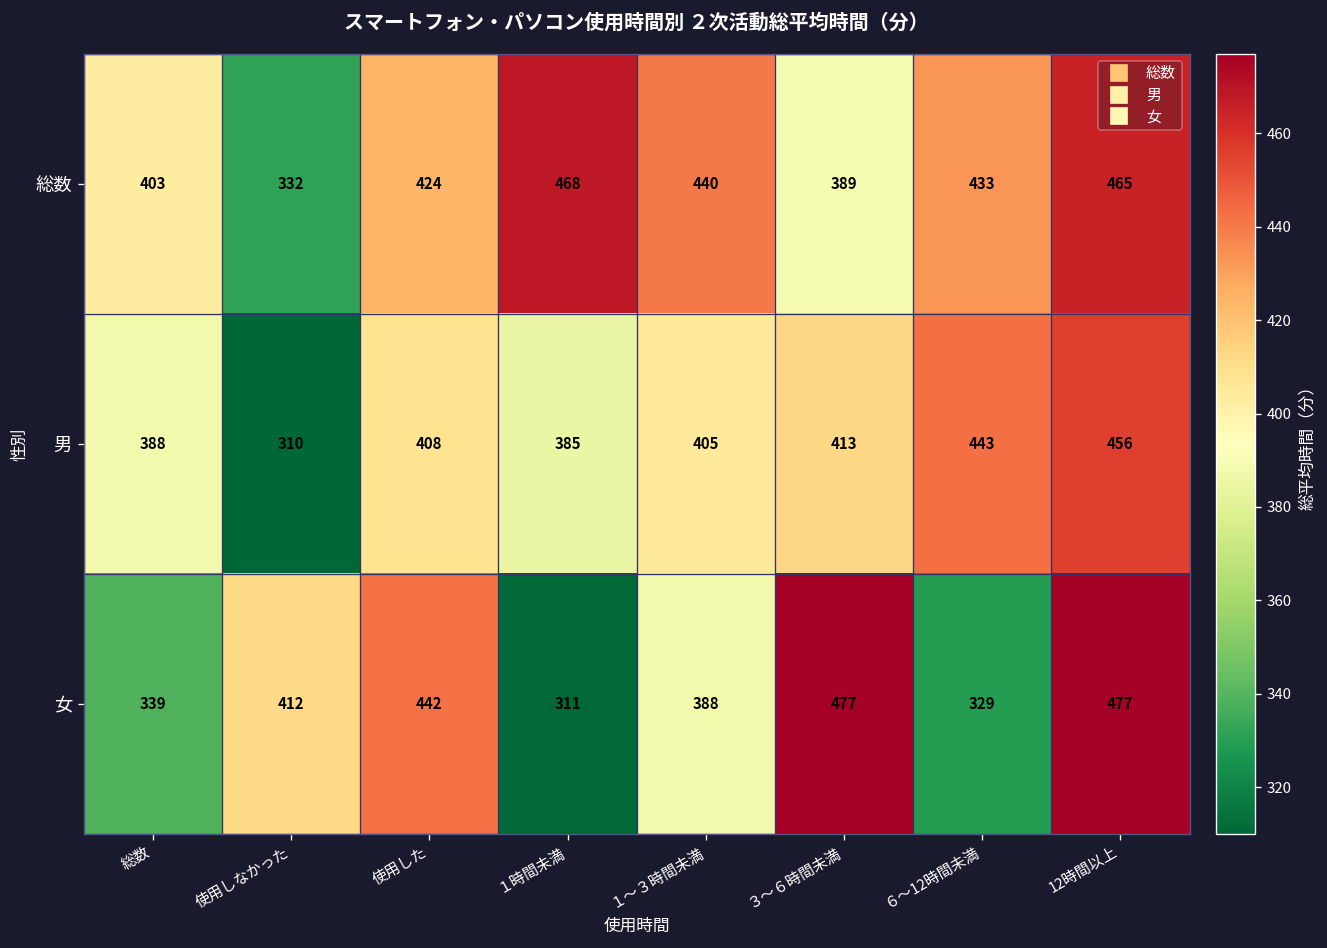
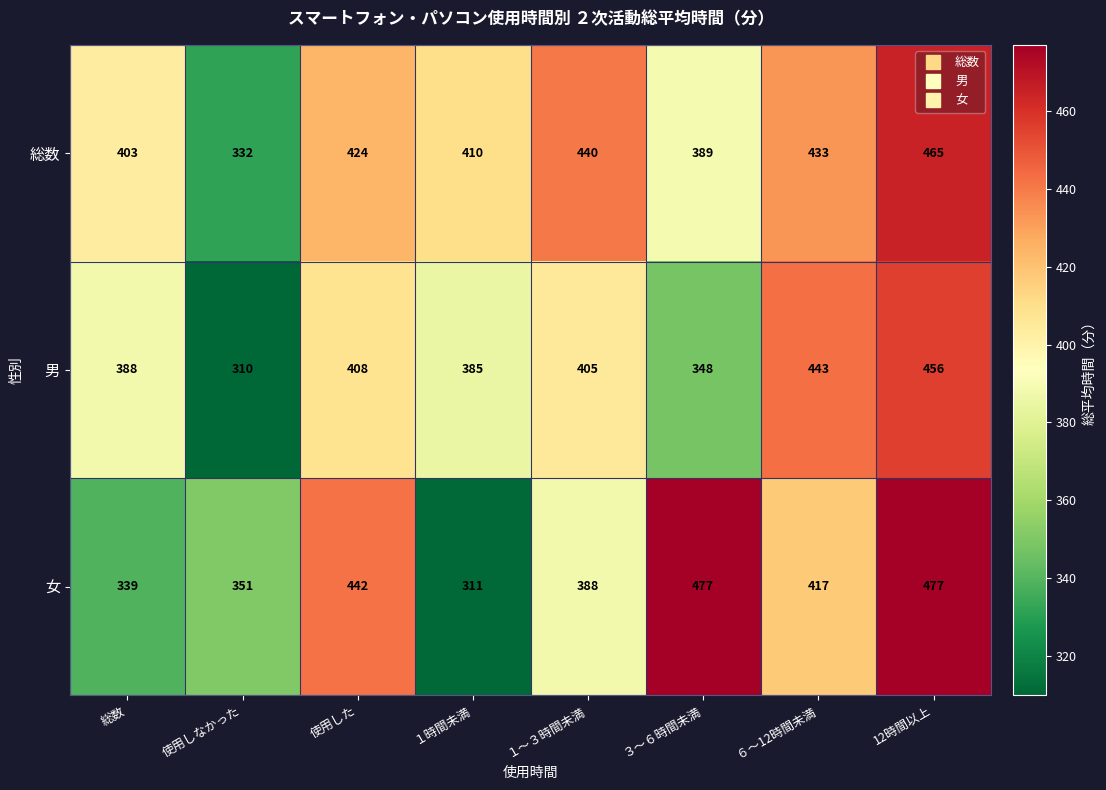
総数, １時間未満: 468 -> 410
男, ３～６時間未満: 413 -> 348
女, 使用しなかった: 412 -> 351
女, ６～12時間未満: 329 -> 417
